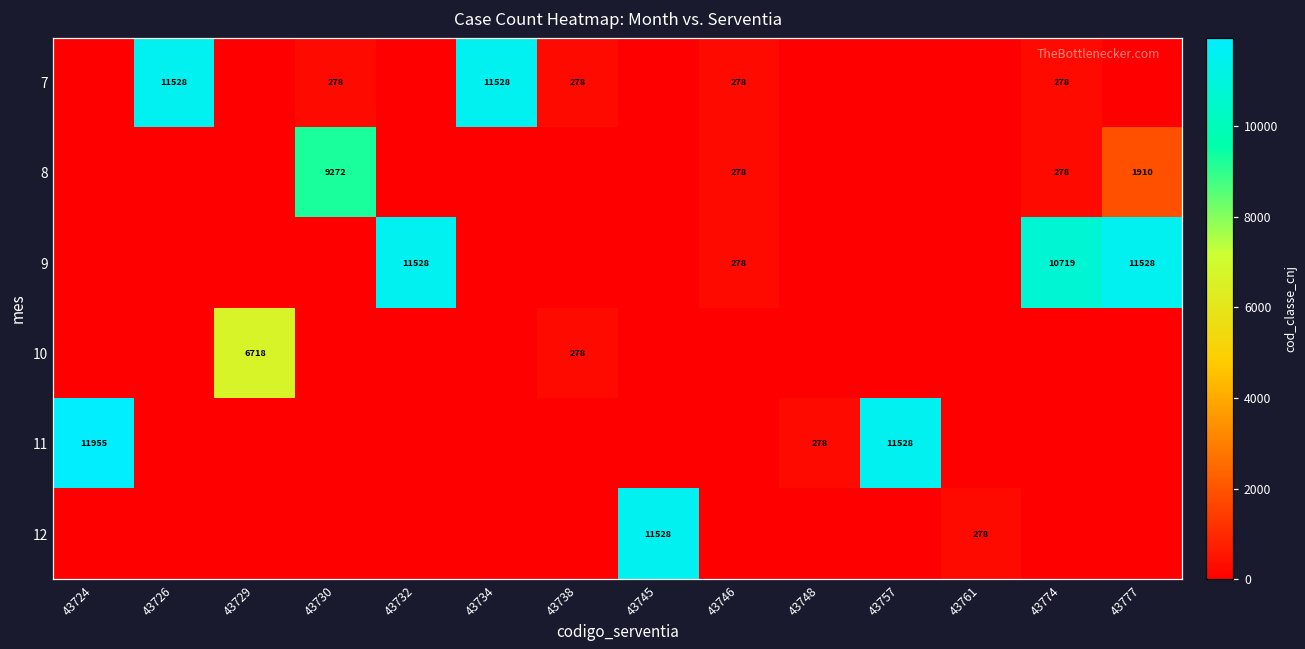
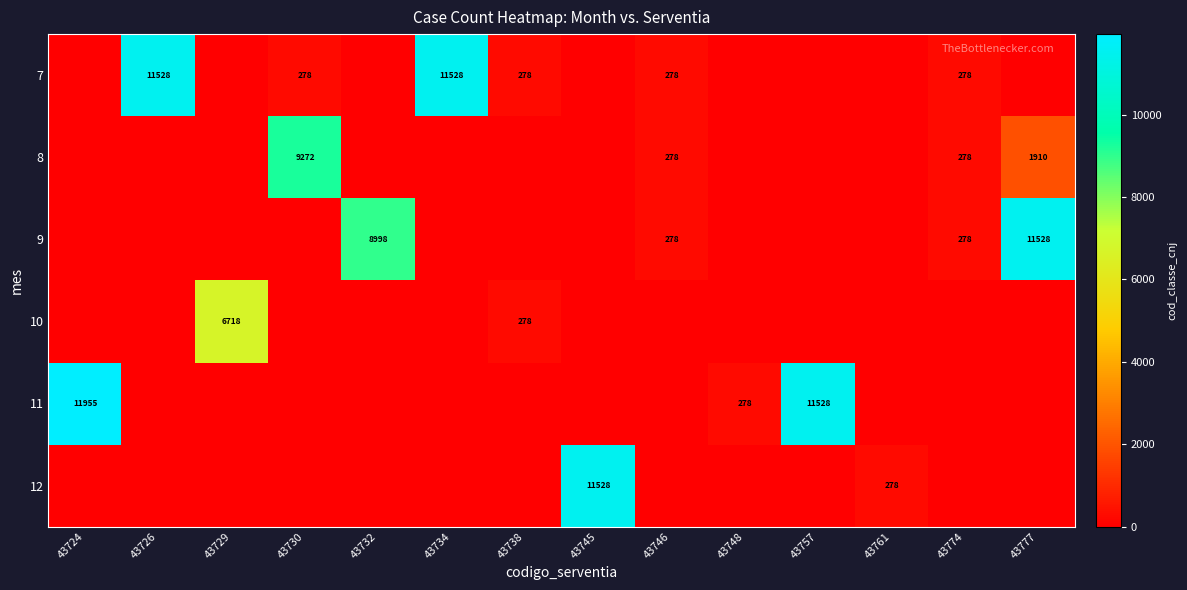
9, 43732: 11528 -> 8998
9, 43774: 10719 -> 278
